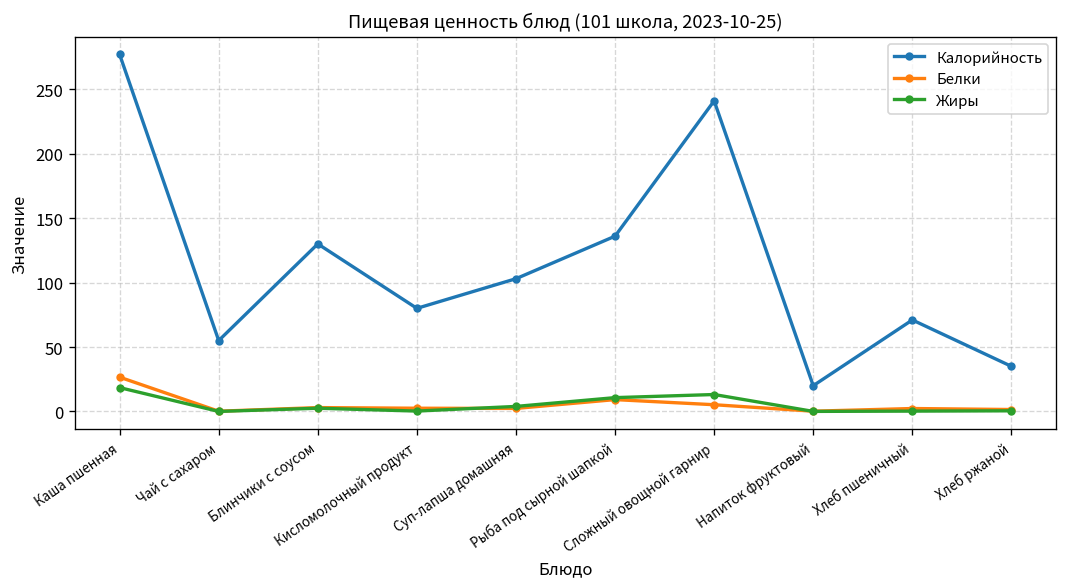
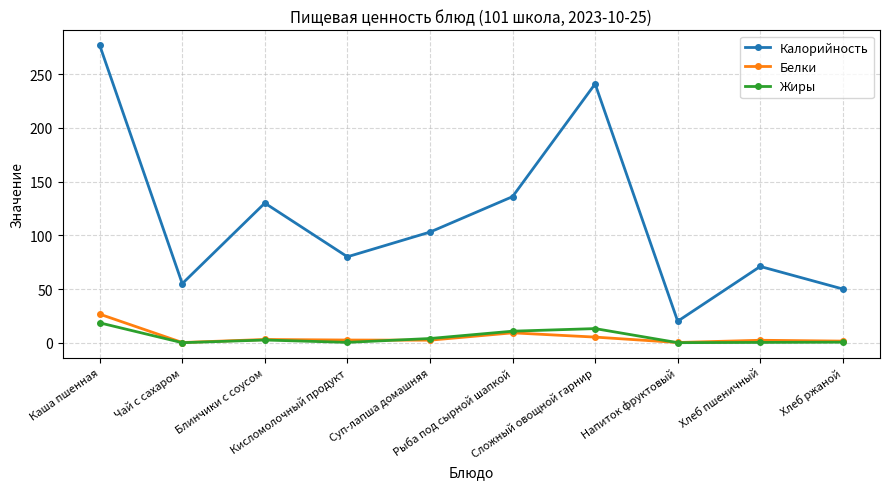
Калорийность, Хлеб ржаной: 35 -> 50
